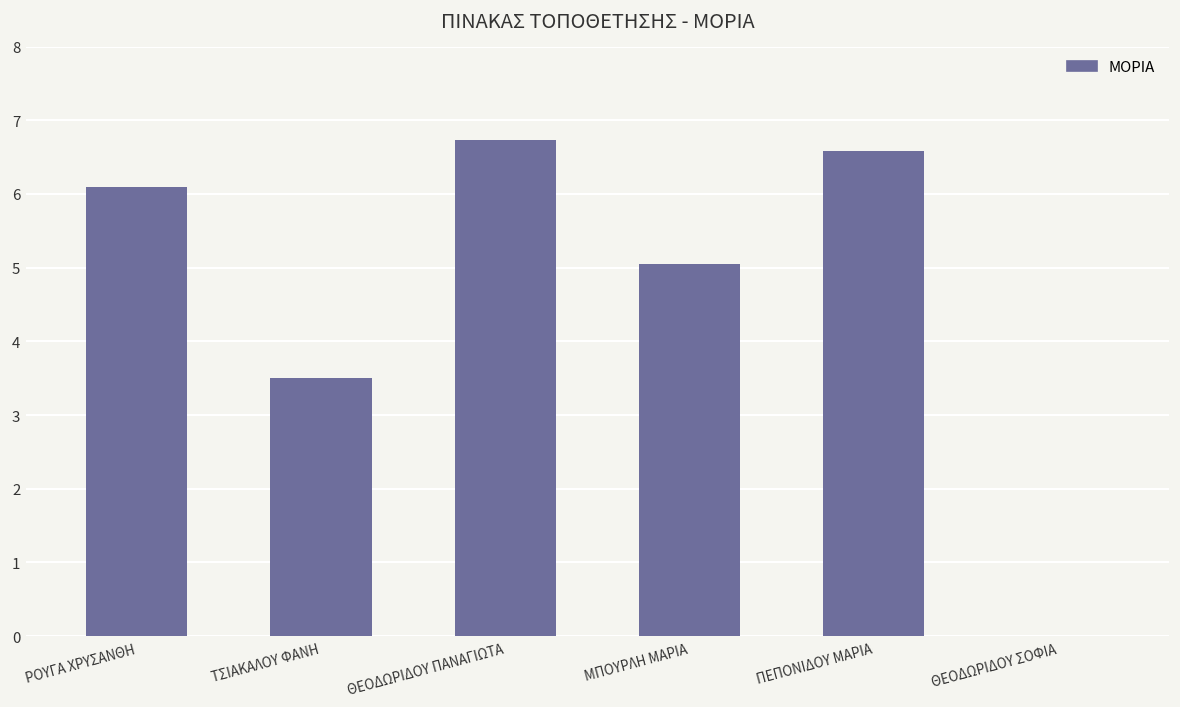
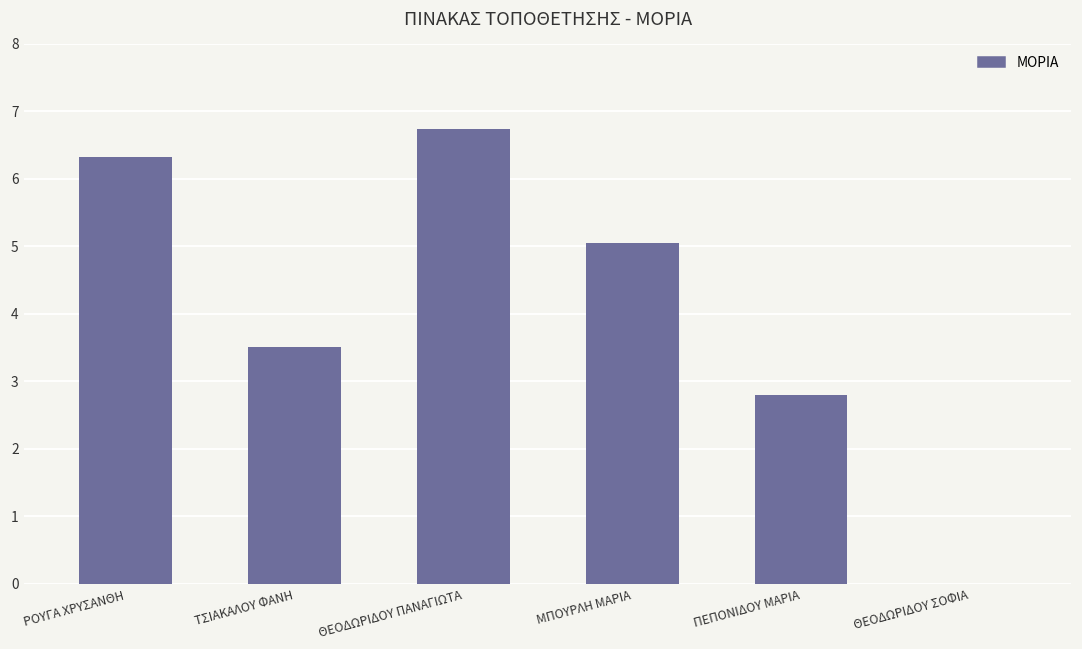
ΡΟΥΓΑ ΧΡΥΣΑΝΘΗ: 6.1 -> 6.3
ΠΕΠΟΝΙΔΟΥ ΜΑΡΙΑ: 6.6 -> 2.8
